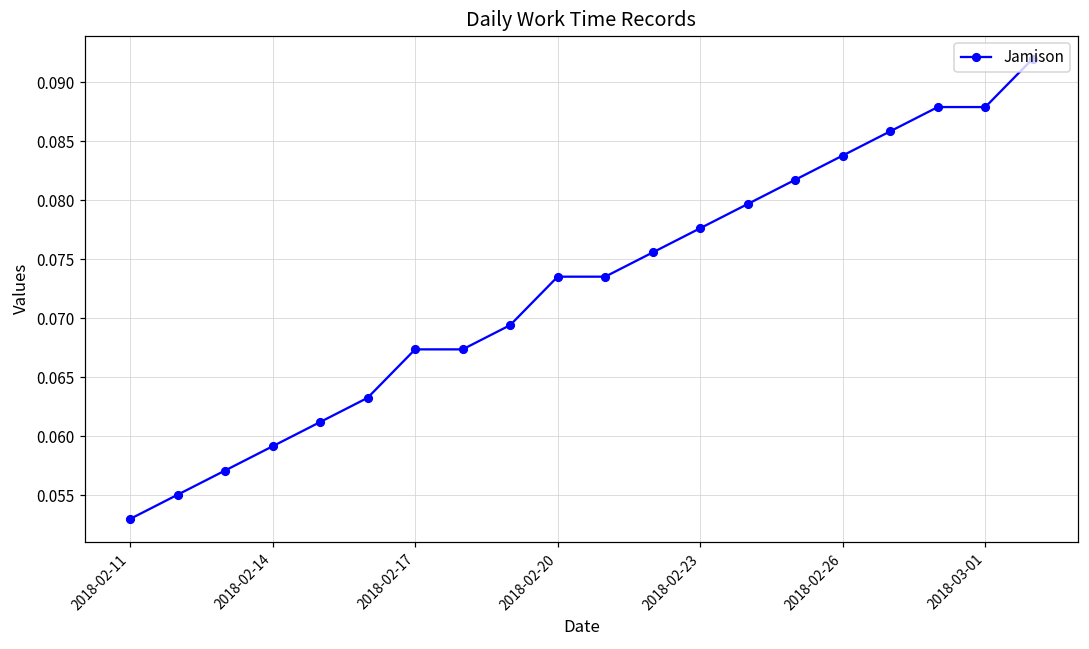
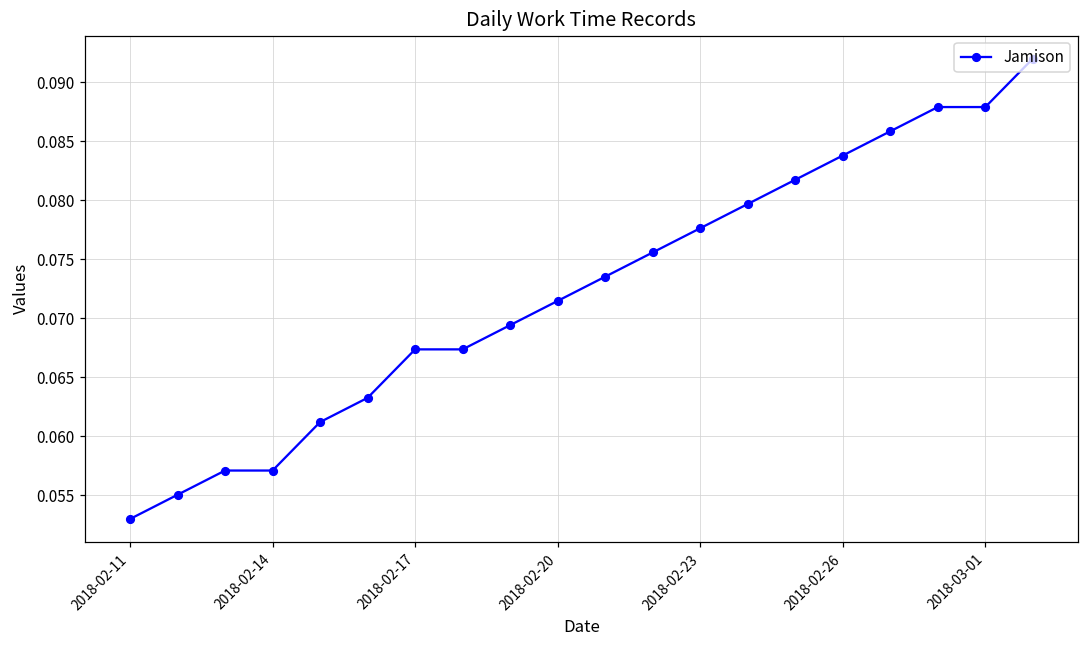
2018-02-14: 0.0592 -> 0.0571
2018-02-20: 0.0735 -> 0.0715
